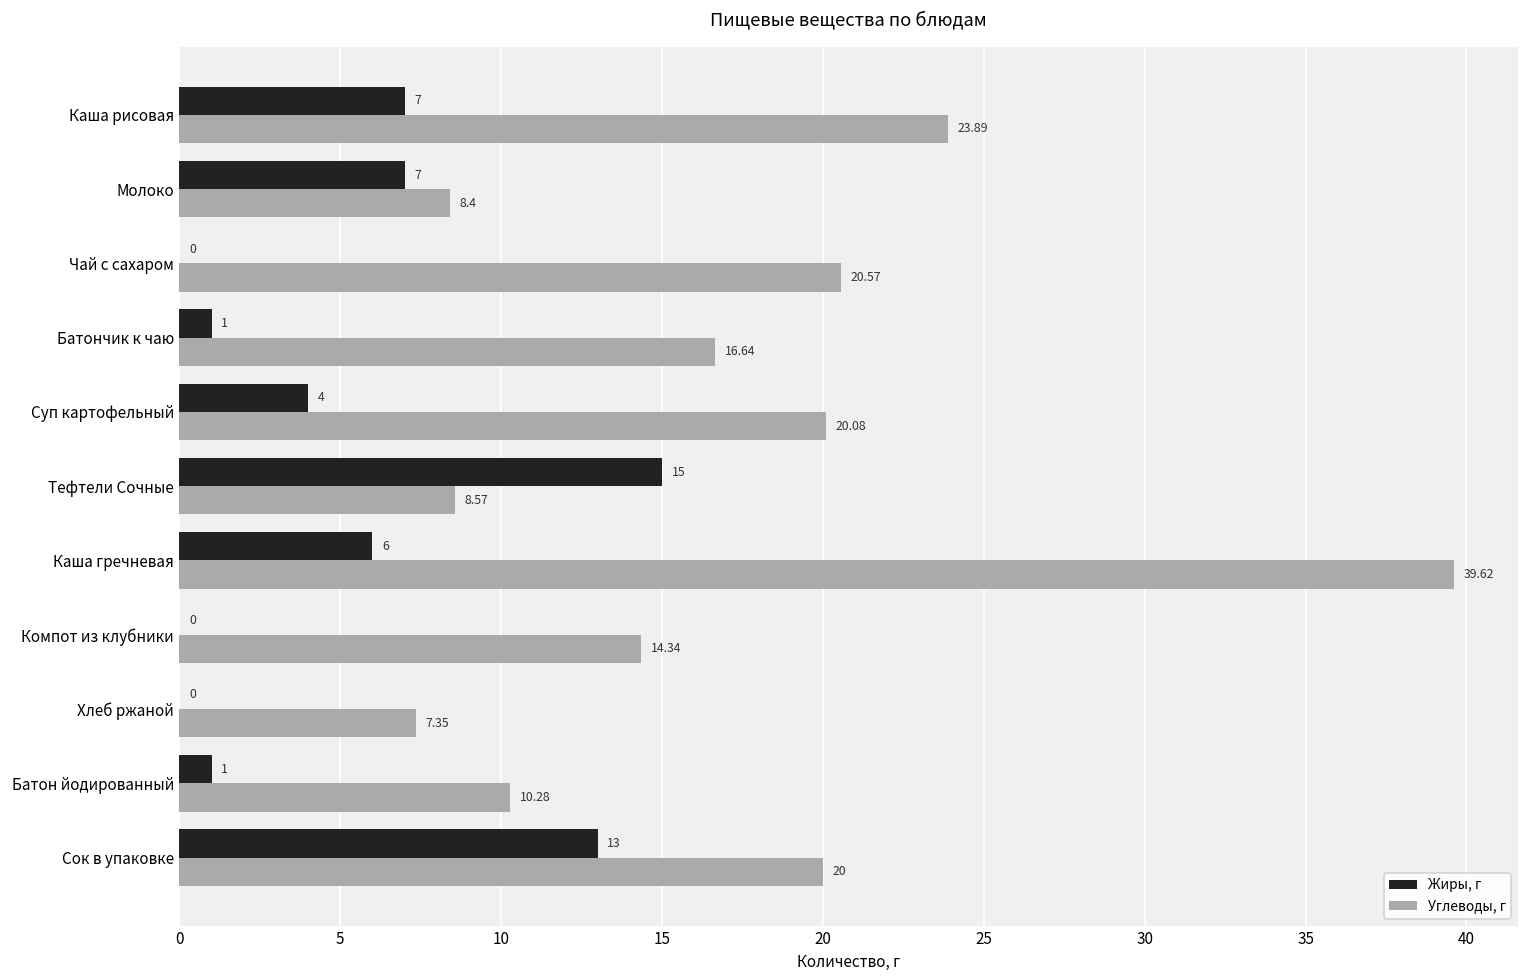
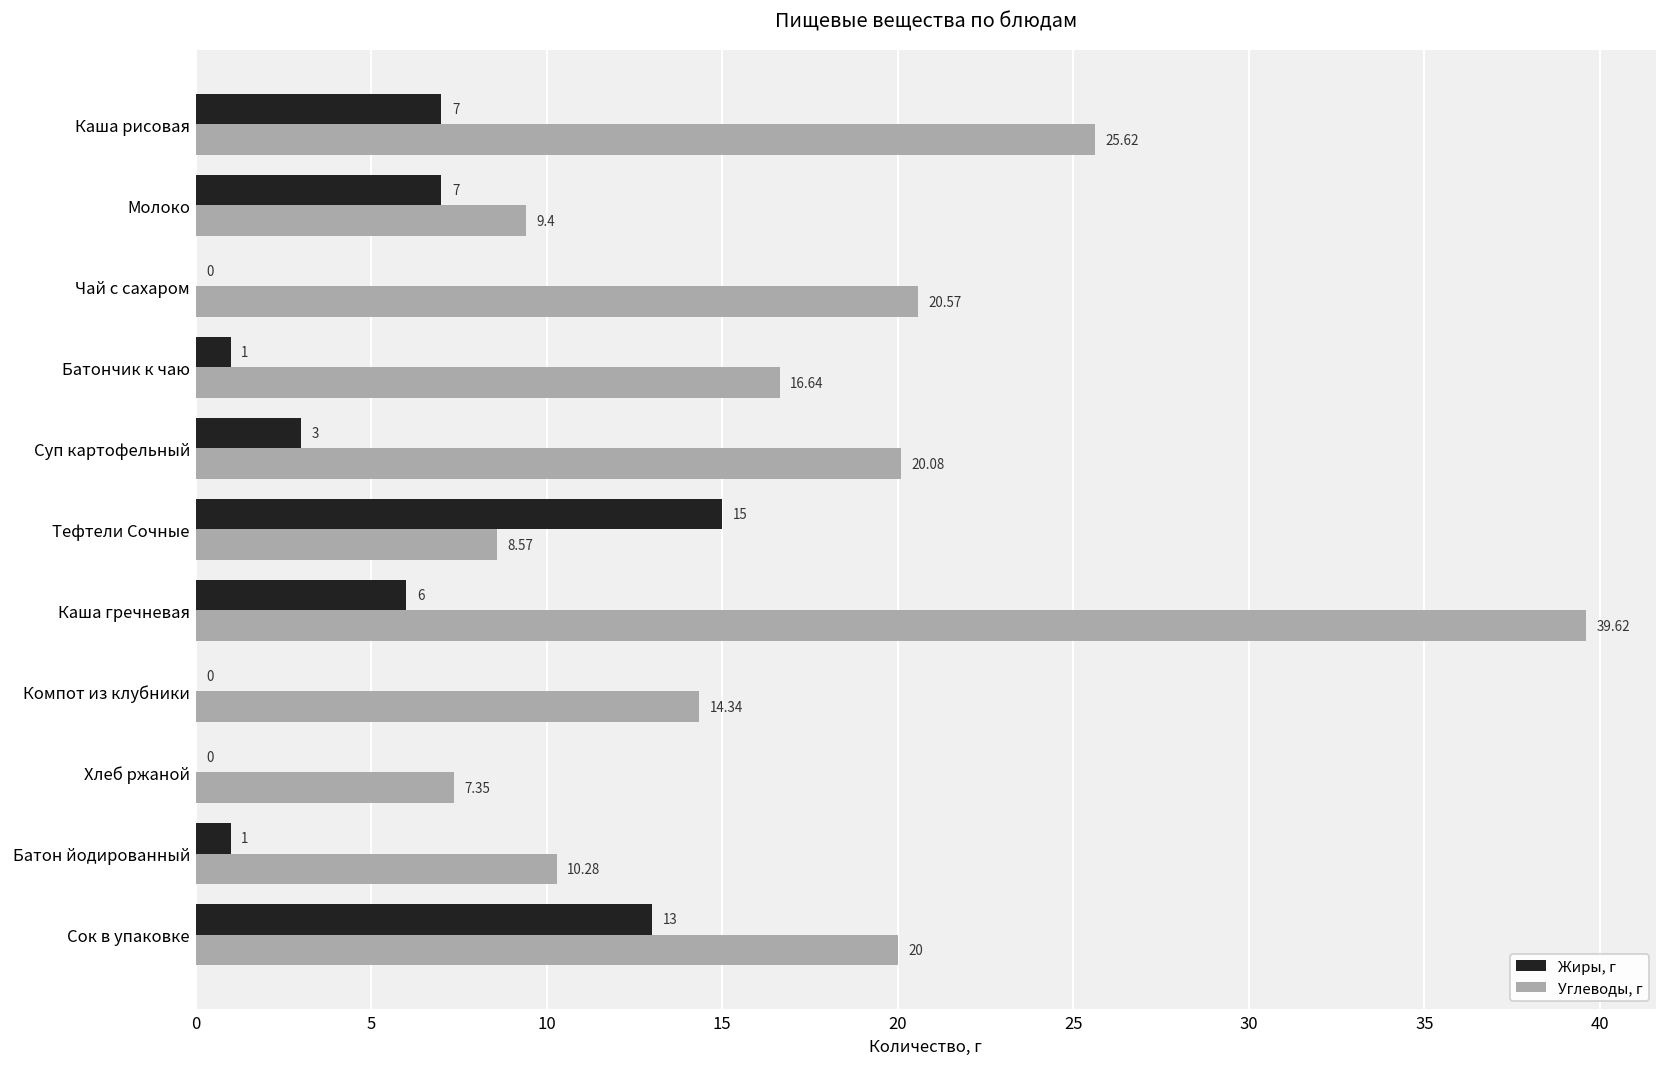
Углеводы, г, Каша рисовая: 23.89 -> 25.62
Углеводы, г, Молоко: 8.4 -> 9.4
Жиры, г, Суп картофельный: 4 -> 3
